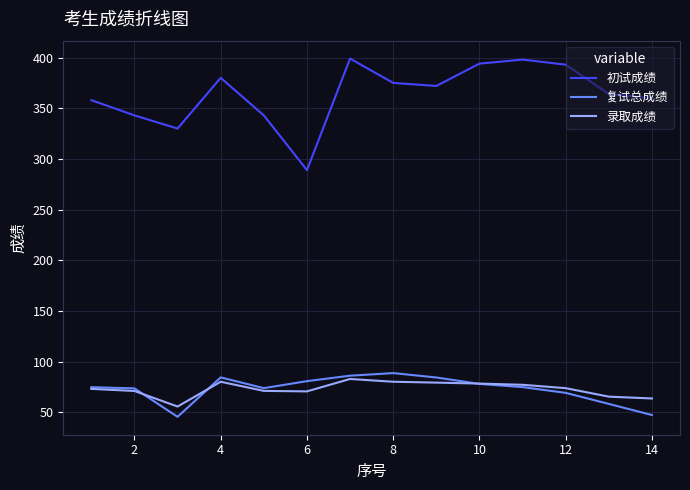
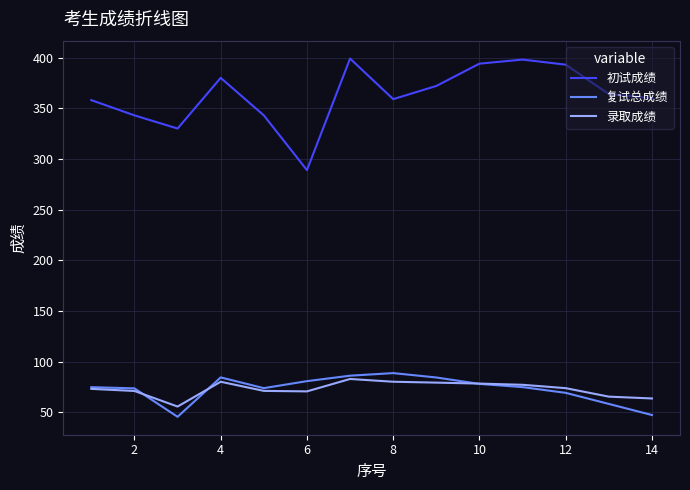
初试成绩, 8: 375 -> 359
